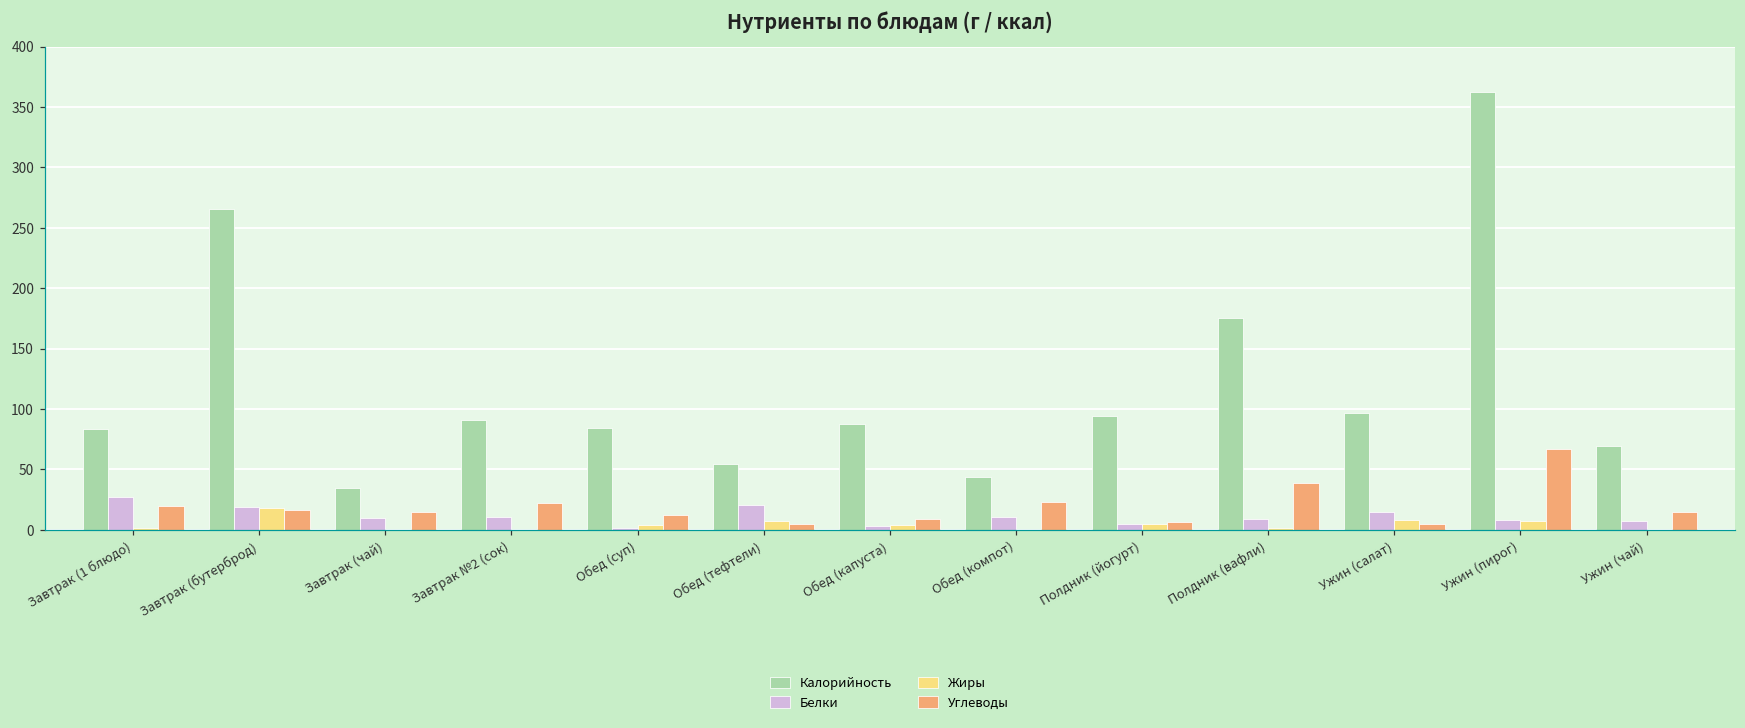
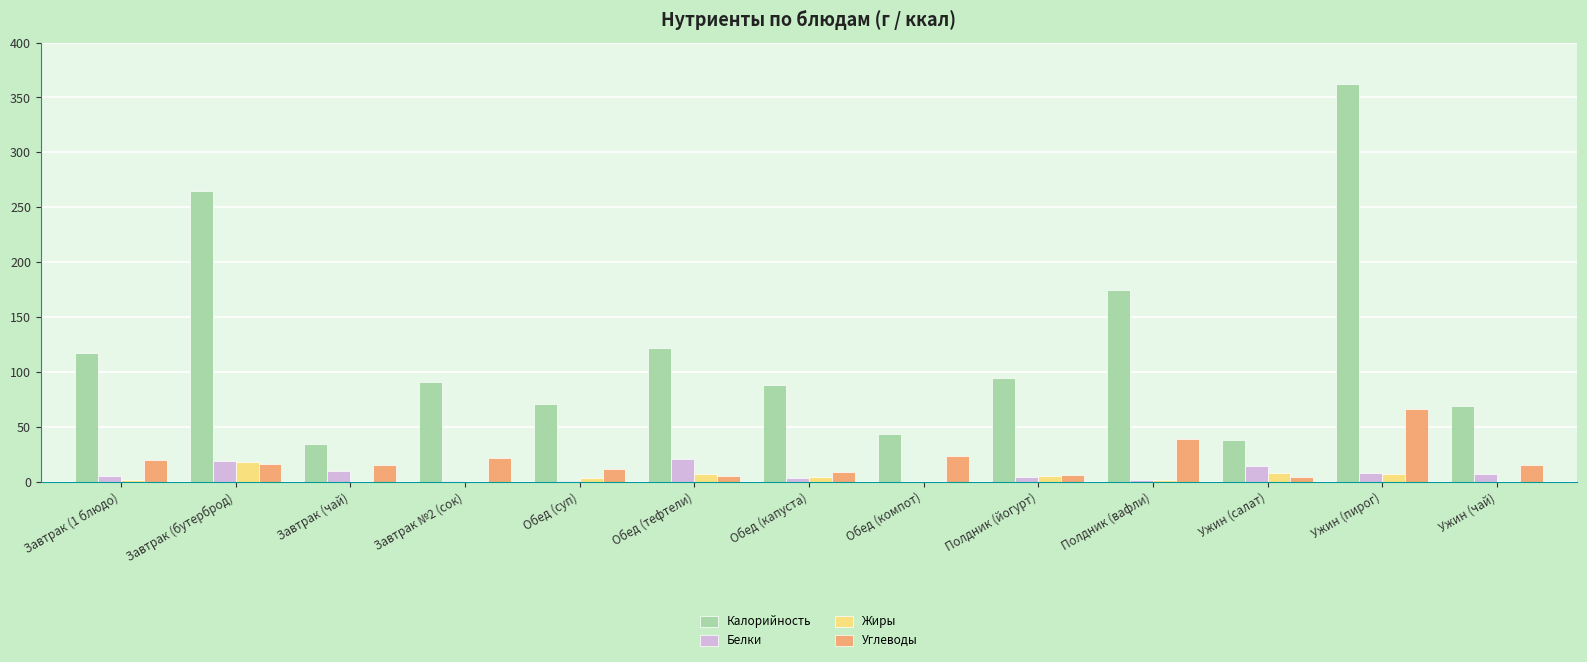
Калорийность, Завтрак (1 блюдо): 84 -> 117
Белки, Завтрак (1 блюдо): 27 -> 6
Белки, Завтрак №2 (сок): 11 -> 1
Калорийность, Обед (суп): 85 -> 71
Калорийность, Обед (тефтели): 54 -> 122
Белки, Обед (компот): 11 -> 0
Белки, Полдник (вафли): 9 -> 1
Калорийность, Ужин (салат): 96 -> 38
